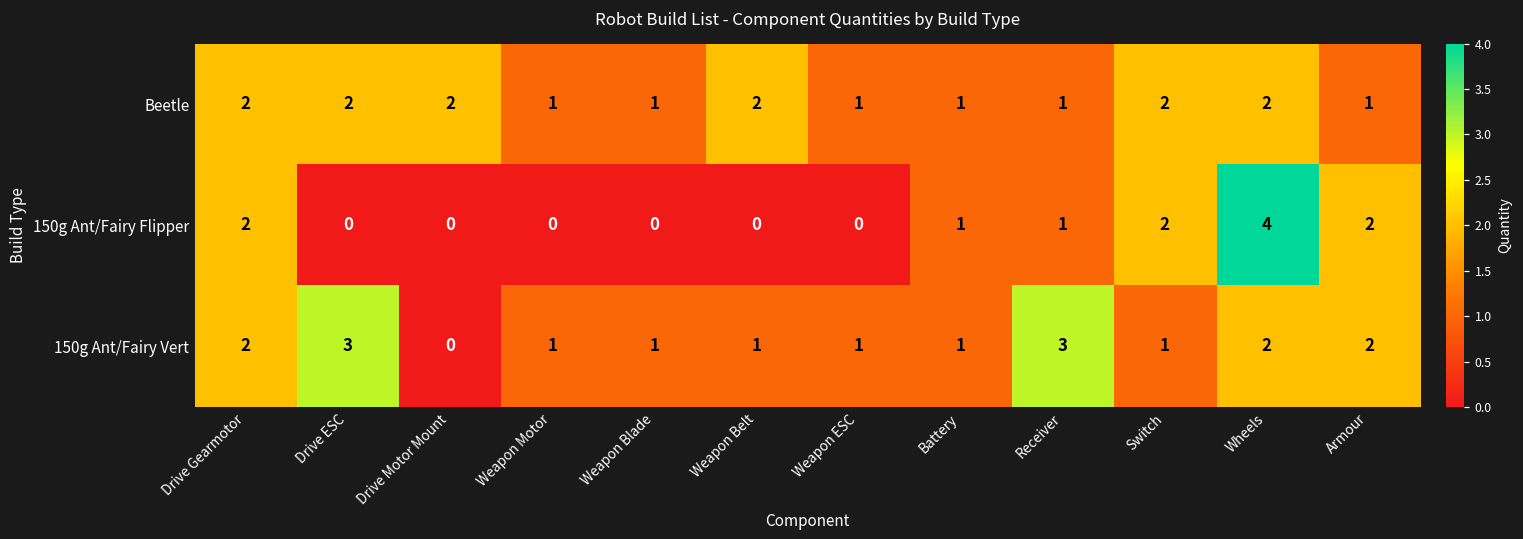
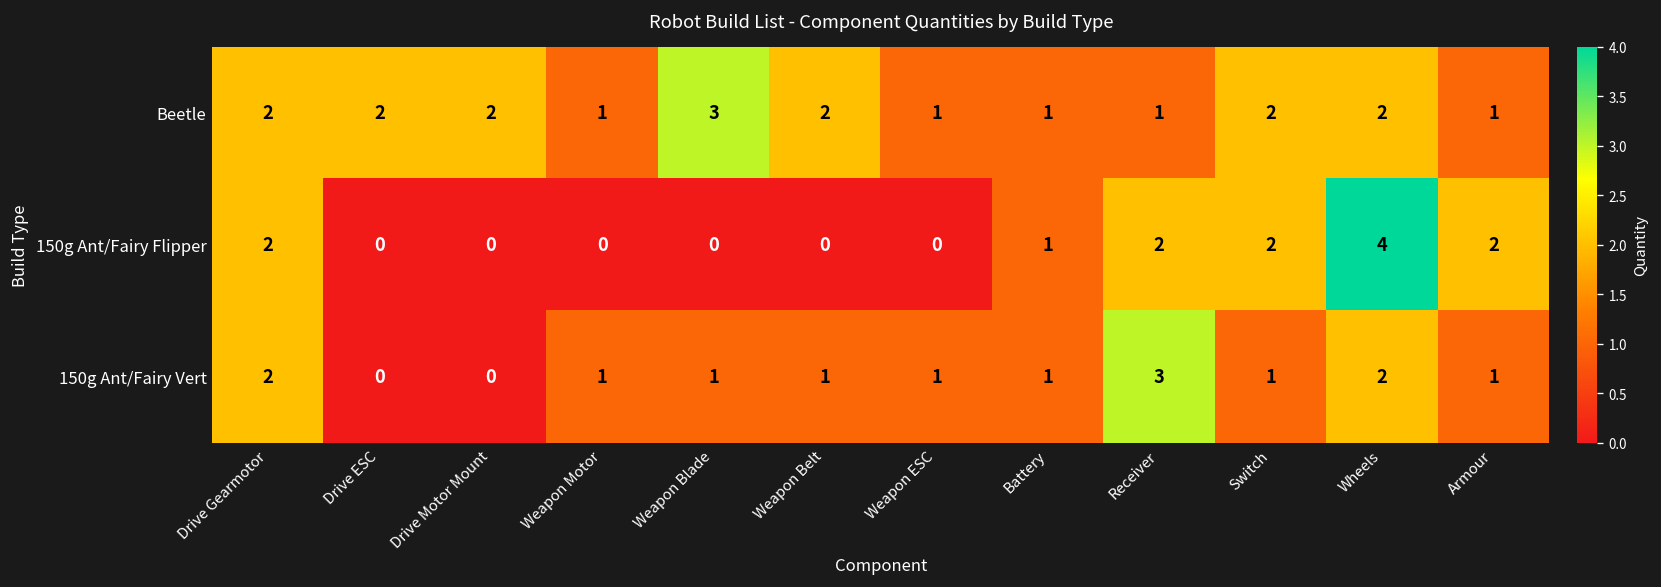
Beetle, Weapon Blade: 1 -> 3
150g Ant/Fairy Flipper, Receiver: 1 -> 2
150g Ant/Fairy Vert, Drive ESC: 3 -> 0
150g Ant/Fairy Vert, Armour: 2 -> 1
